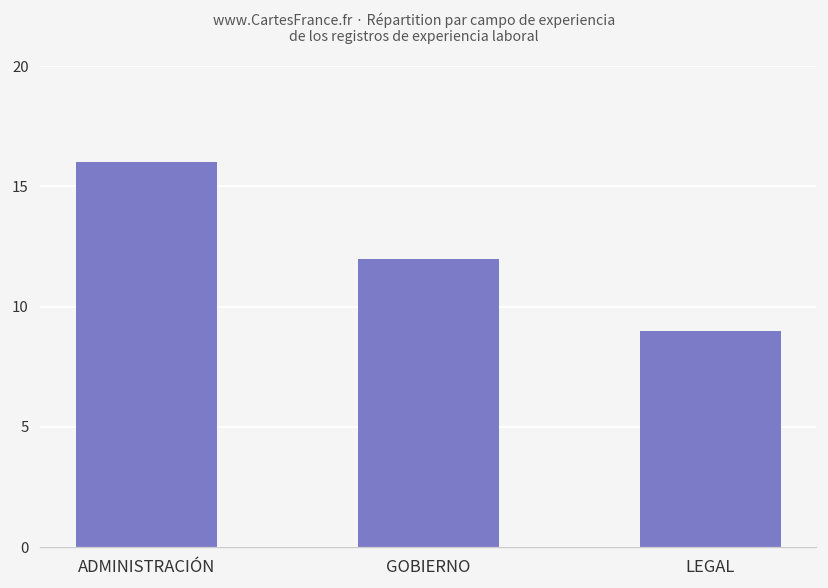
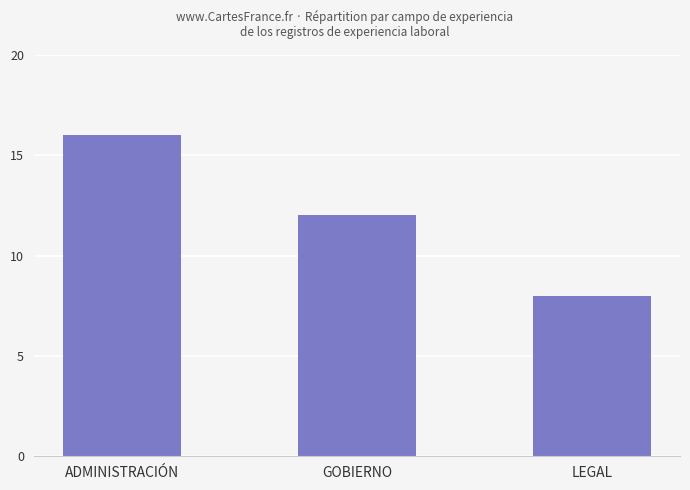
LEGAL: 9 -> 8
